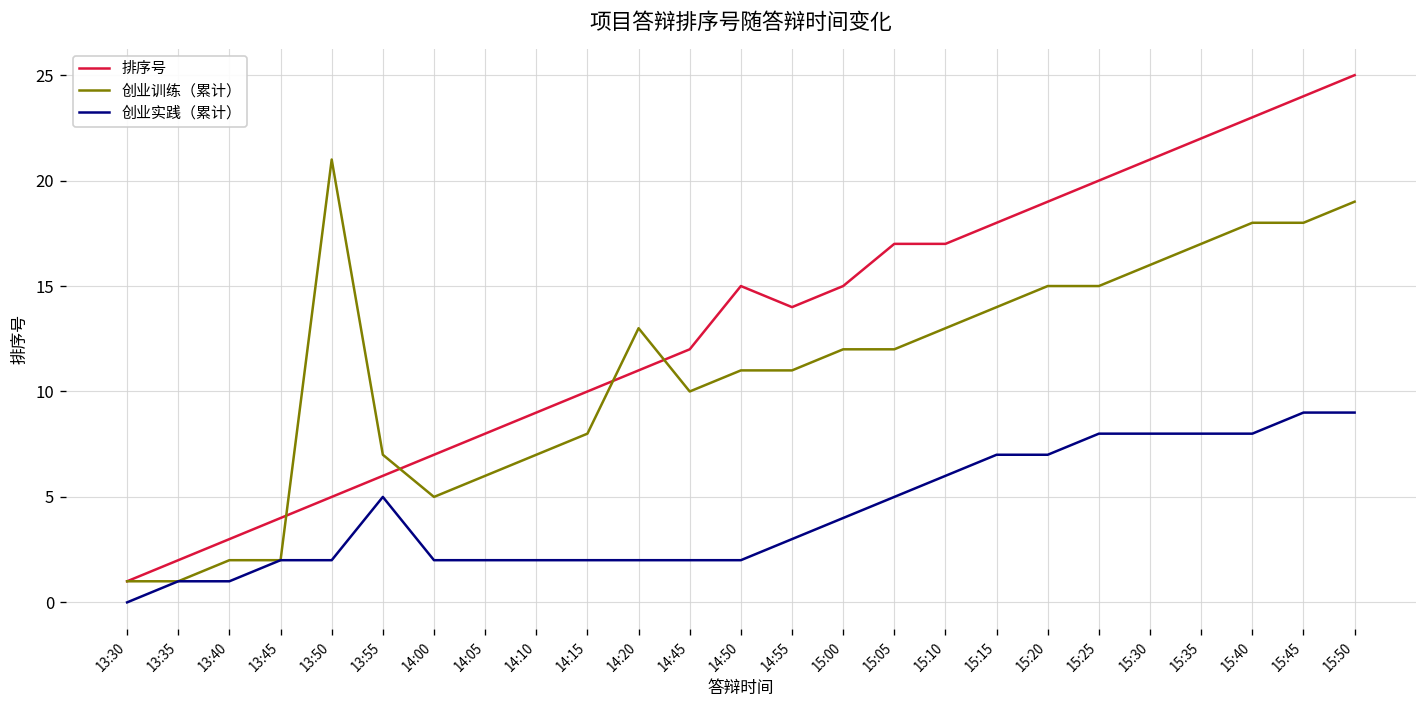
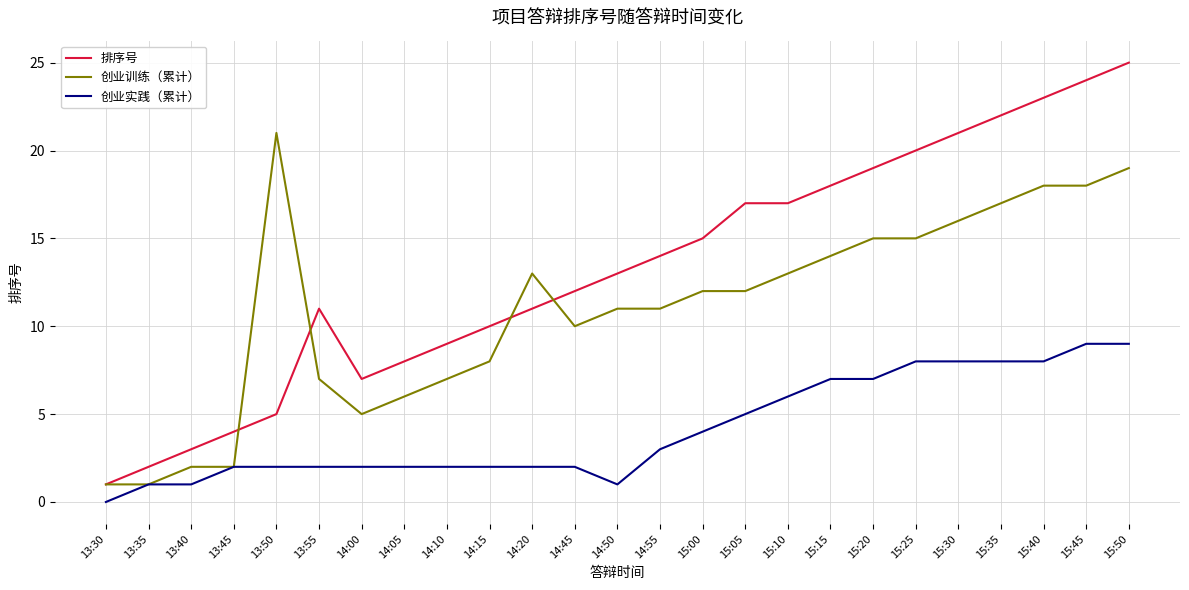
排序号, 13:55: 6 -> 11
创业实践（累计）, 13:55: 5 -> 2
排序号, 14:50: 15 -> 13
创业实践（累计）, 14:50: 2 -> 1
